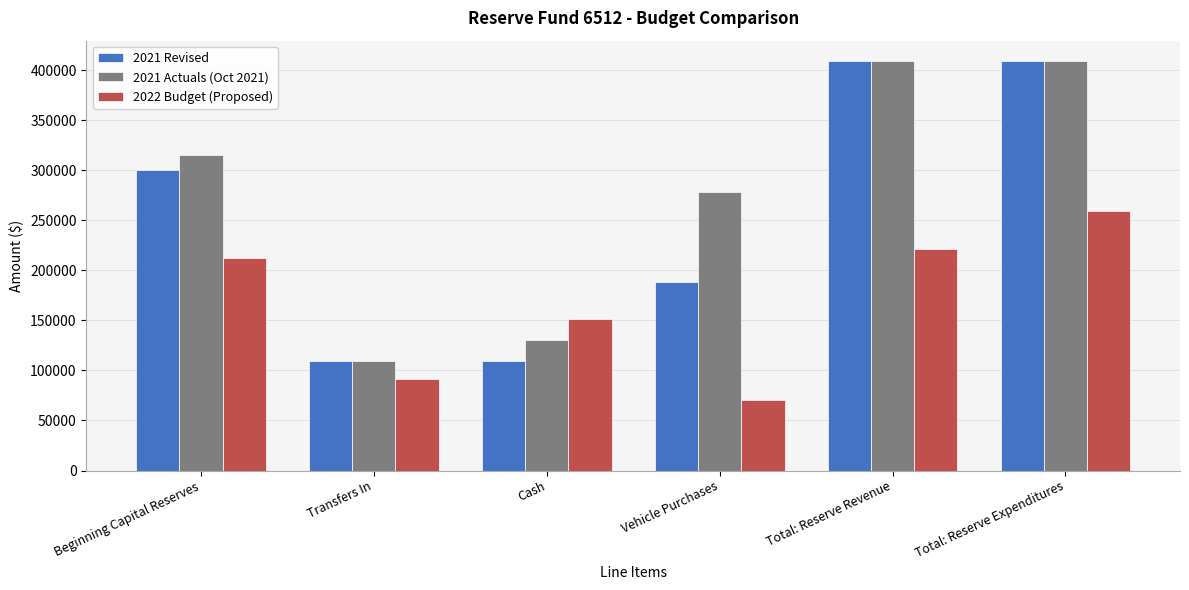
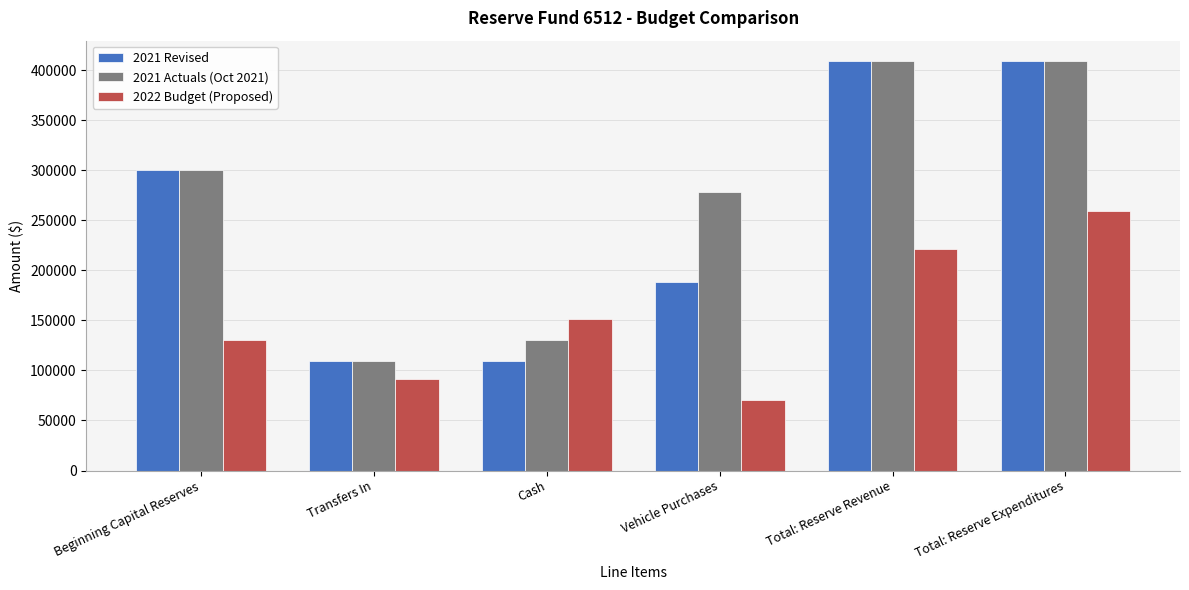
2021 Actuals (Oct 2021), Beginning Capital Reserves: 315000 -> 300000
2022 Budget (Proposed), Beginning Capital Reserves: 212000 -> 131000
